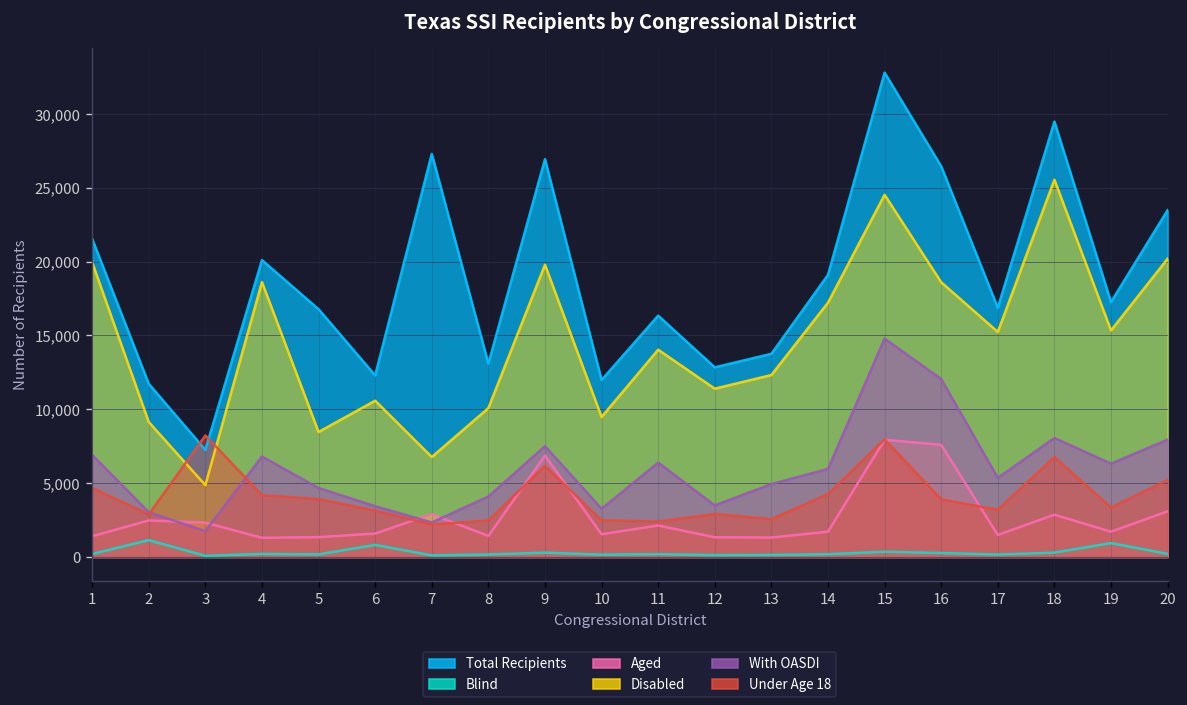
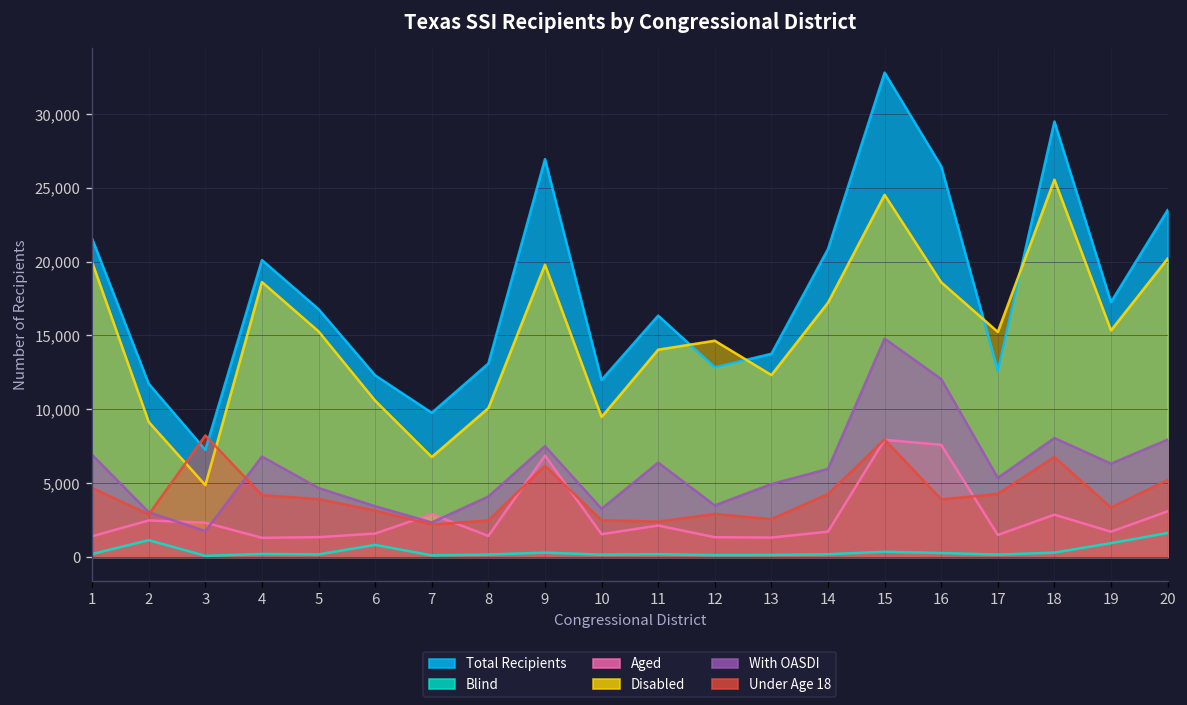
Disabled, 5: 8,500 -> 15,300
Total Recipients, 7: 27,300 -> 9,800
Disabled, 12: 11,400 -> 14,600
Total Recipients, 14: 19,100 -> 20,900
Total Recipients, 17: 16,900 -> 12,600
Under Age 18, 17: 3,200 -> 4,300
Blind, 20: 200 -> 1,600
